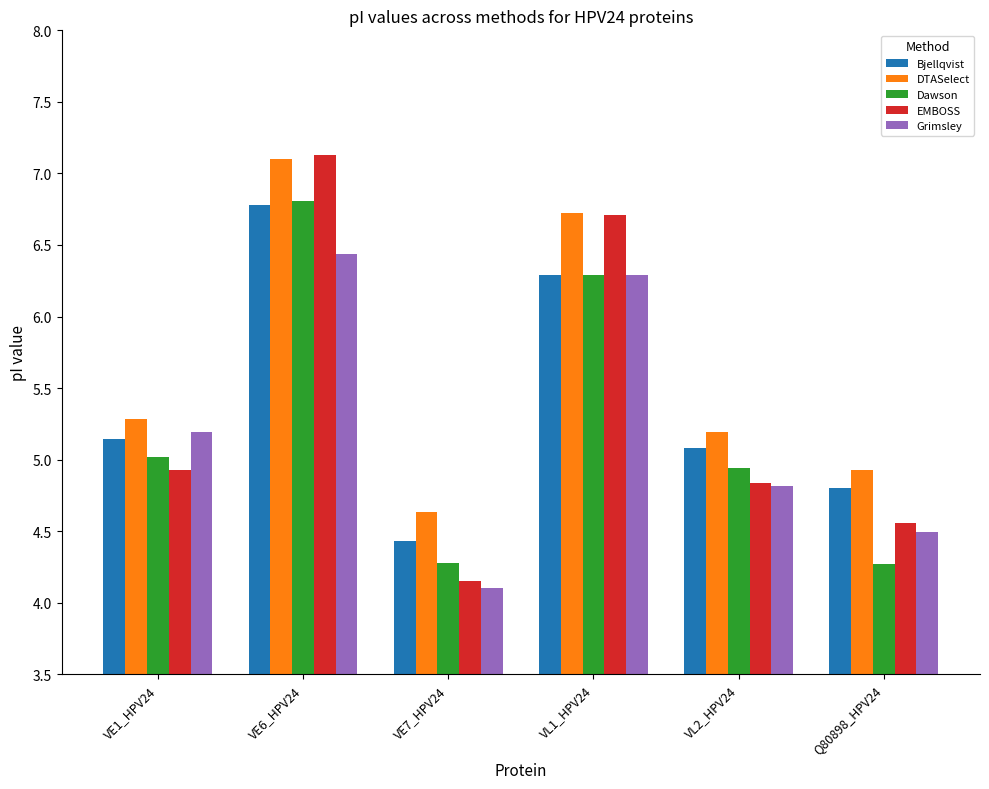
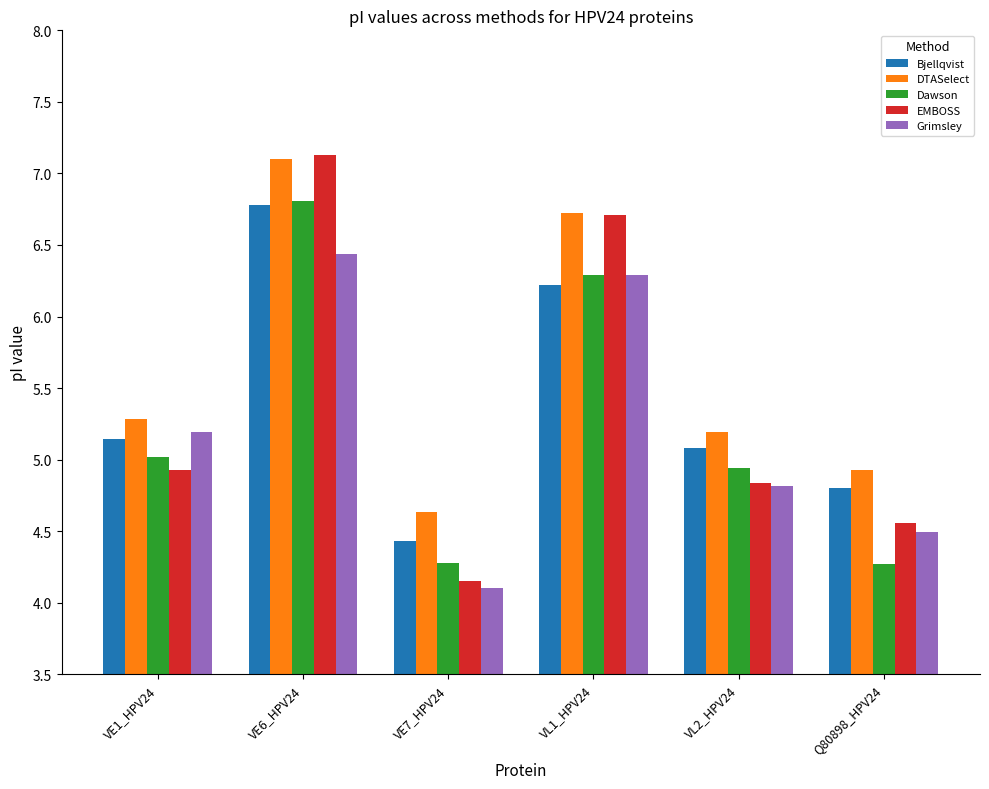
Bjellqvist, VL1_HPV24: 6.29 -> 6.22
